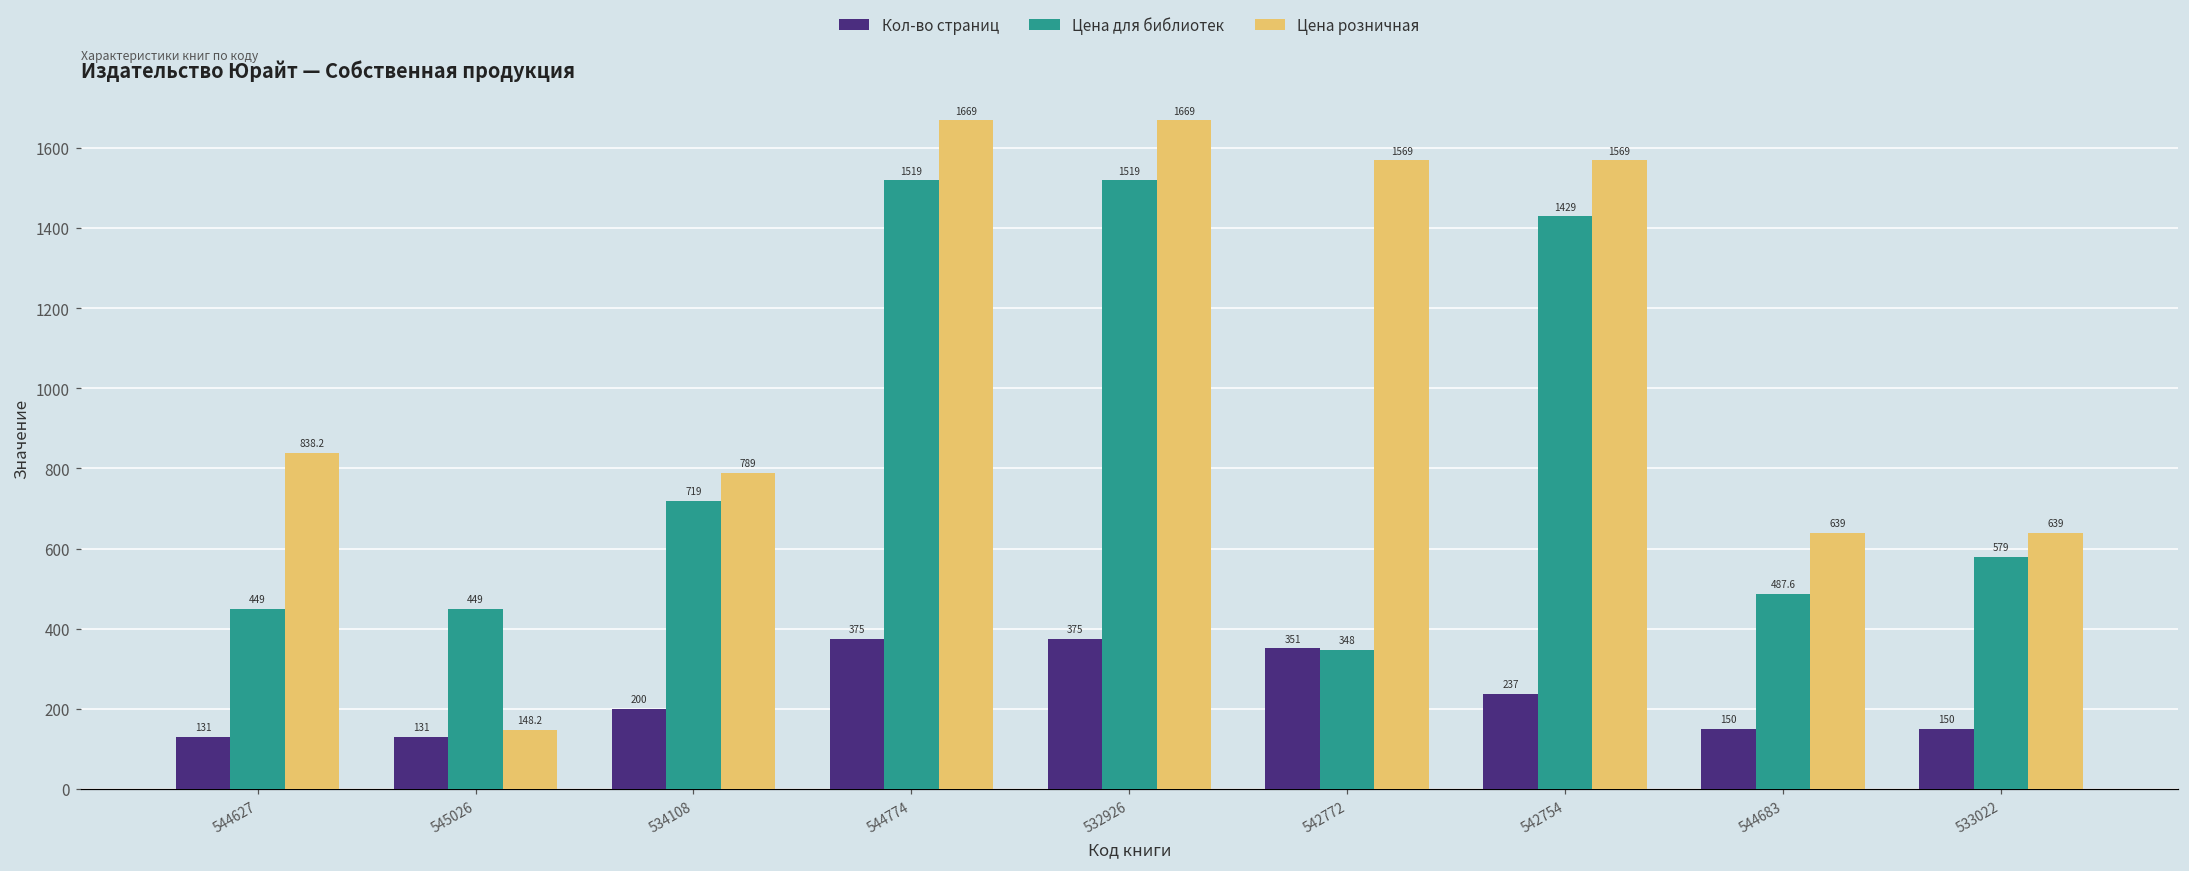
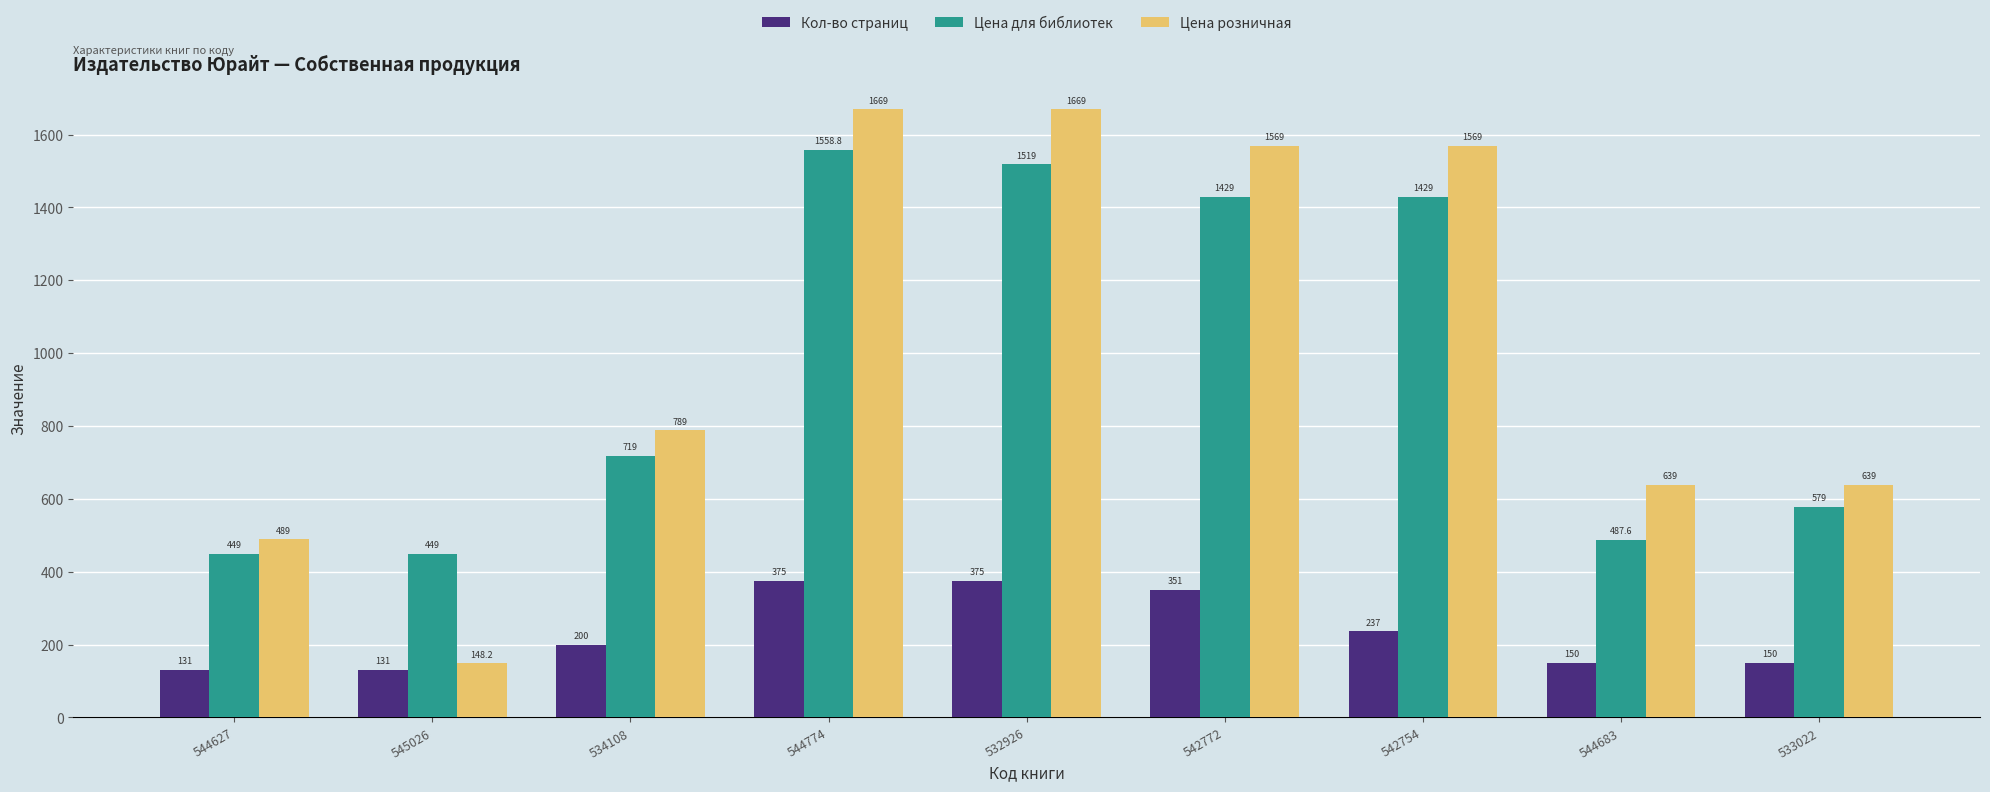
Цена розничная, 544627: 838.2 -> 489
Цена для библиотек, 544774: 1519 -> 1558.8
Цена для библиотек, 542772: 348 -> 1429
